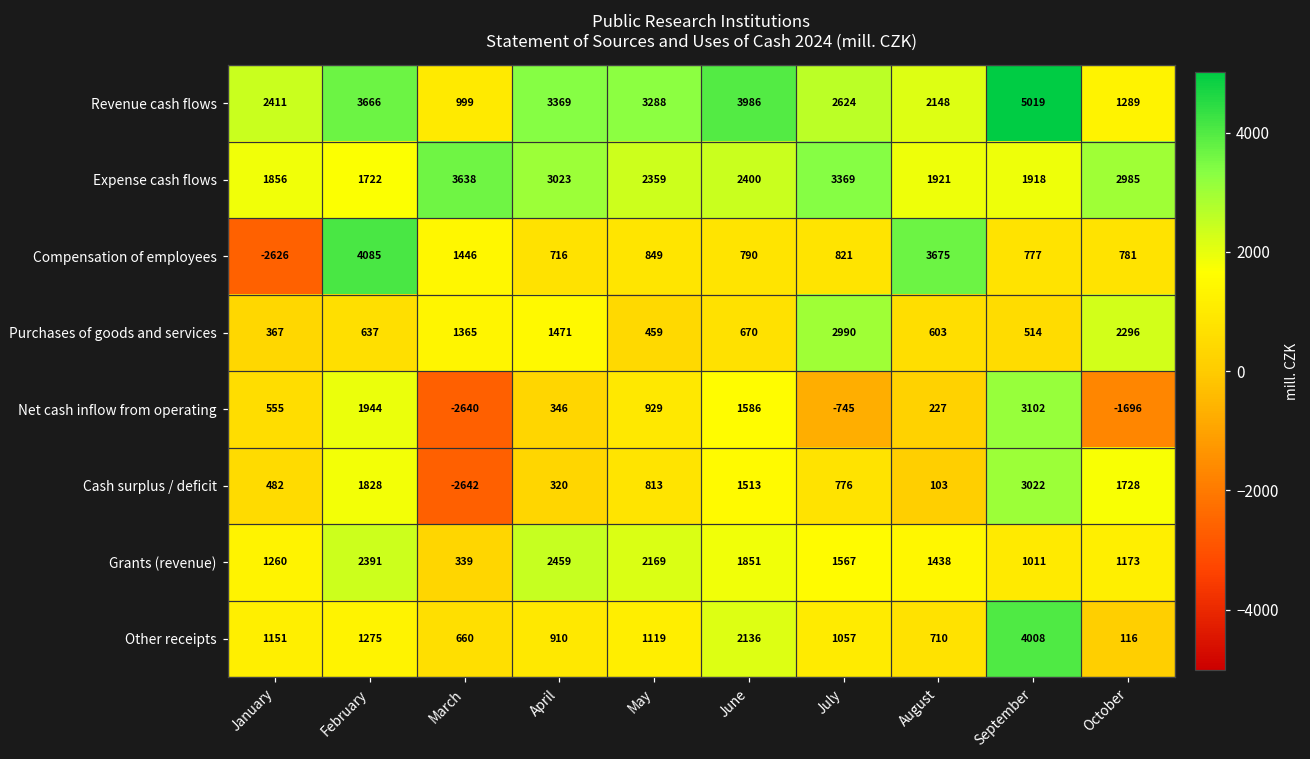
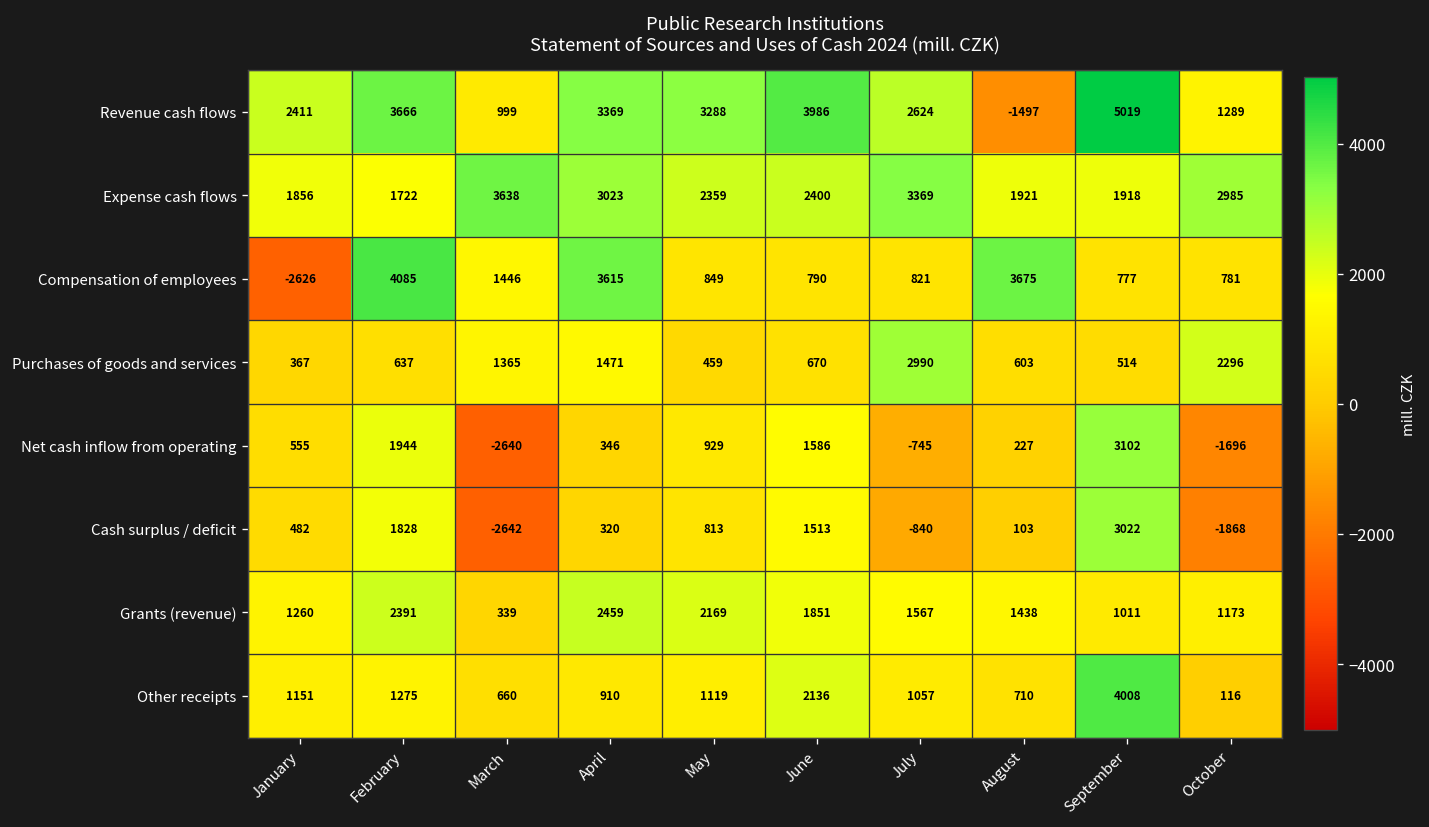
Revenue cash flows, August: 2148 -> -1497
Compensation of employees, April: 716 -> 3615
Cash surplus / deficit, July: 776 -> -840
Cash surplus / deficit, October: 1728 -> -1868
